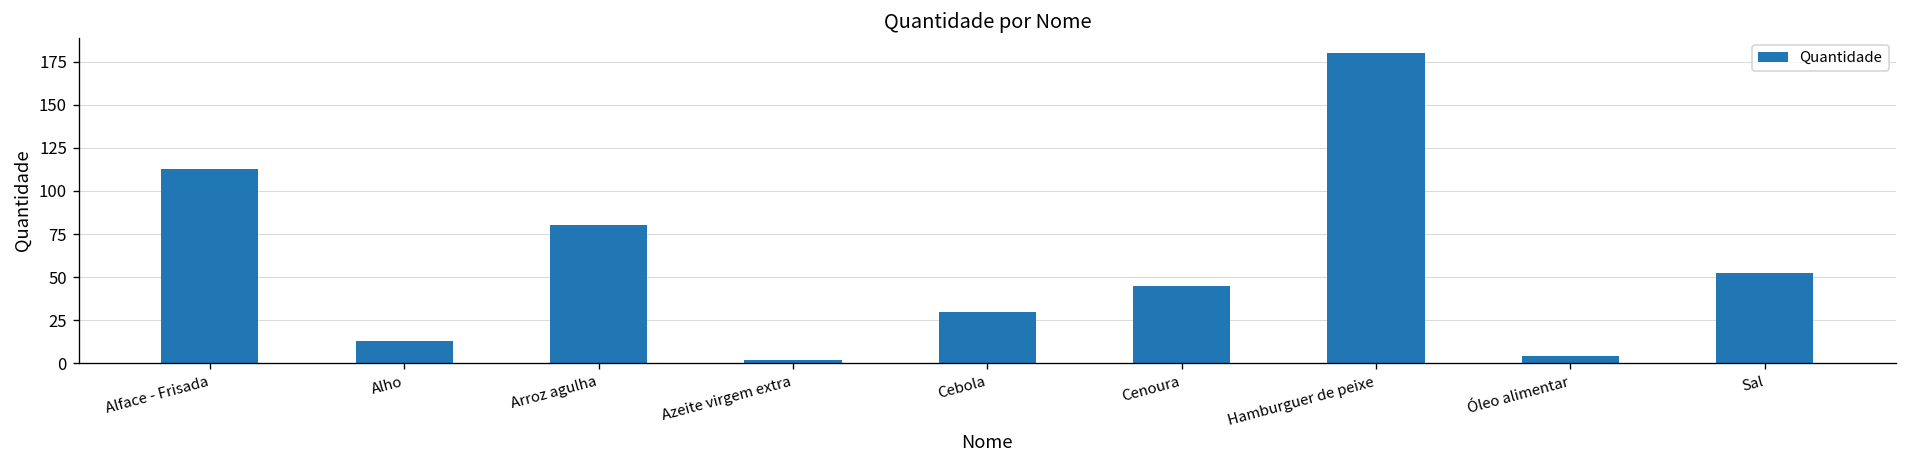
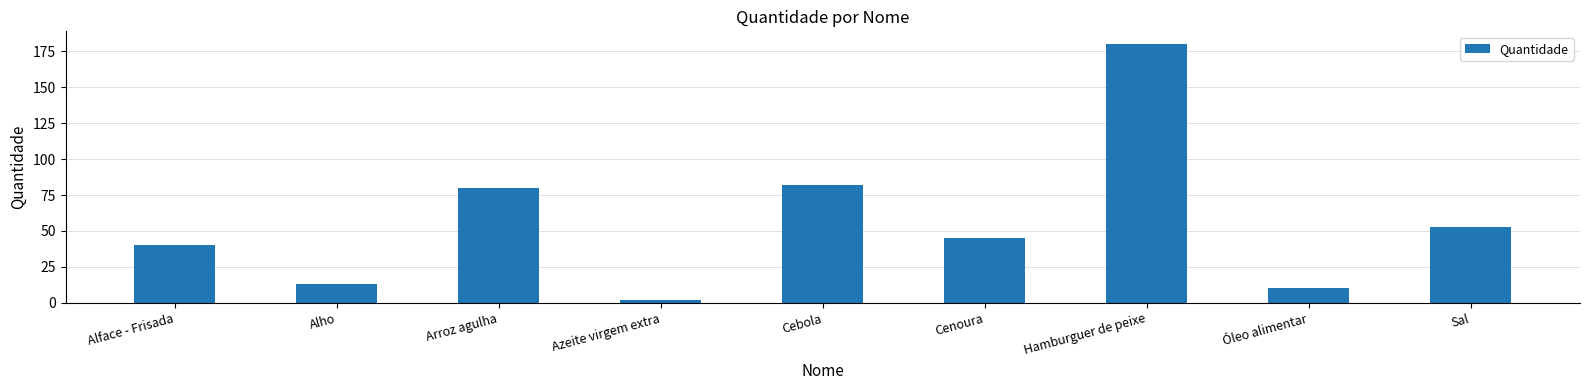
Alface - Frisada: 113 -> 40
Cebola: 30 -> 82
Óleo alimentar: 4 -> 10
